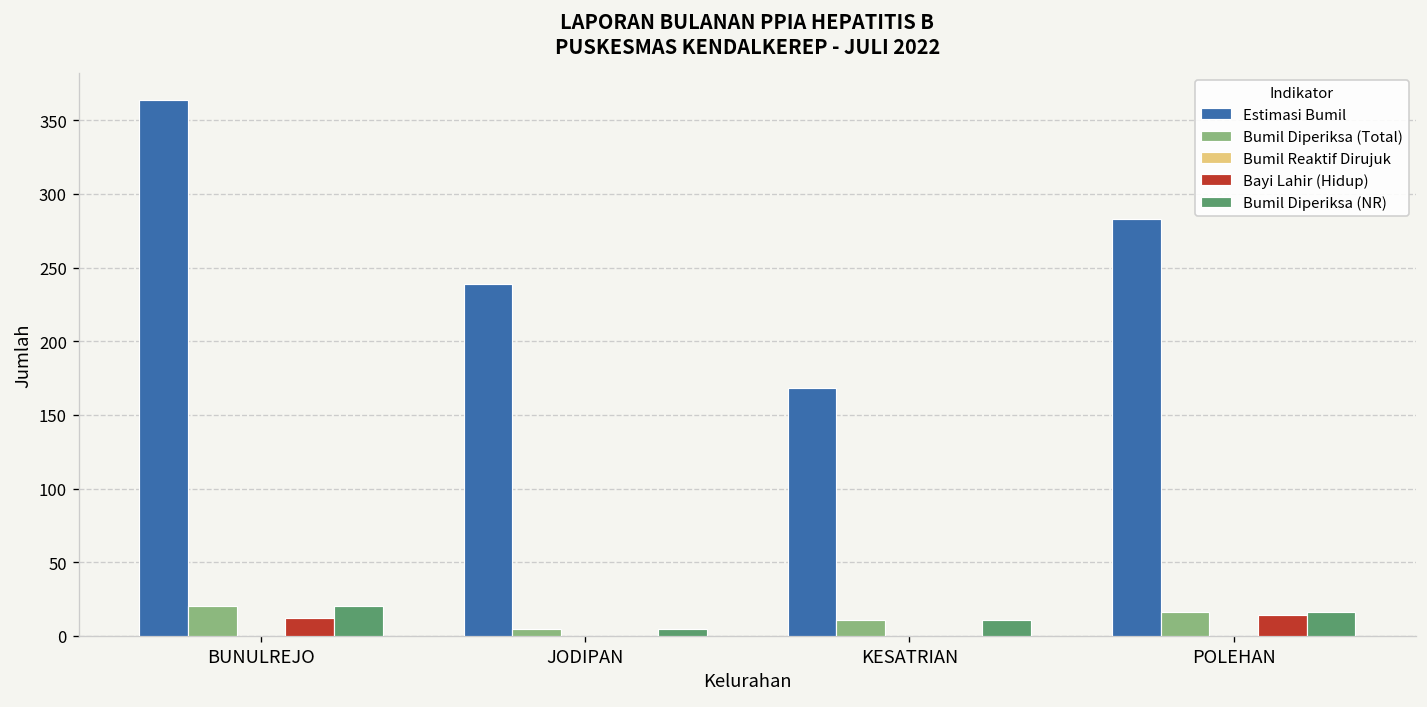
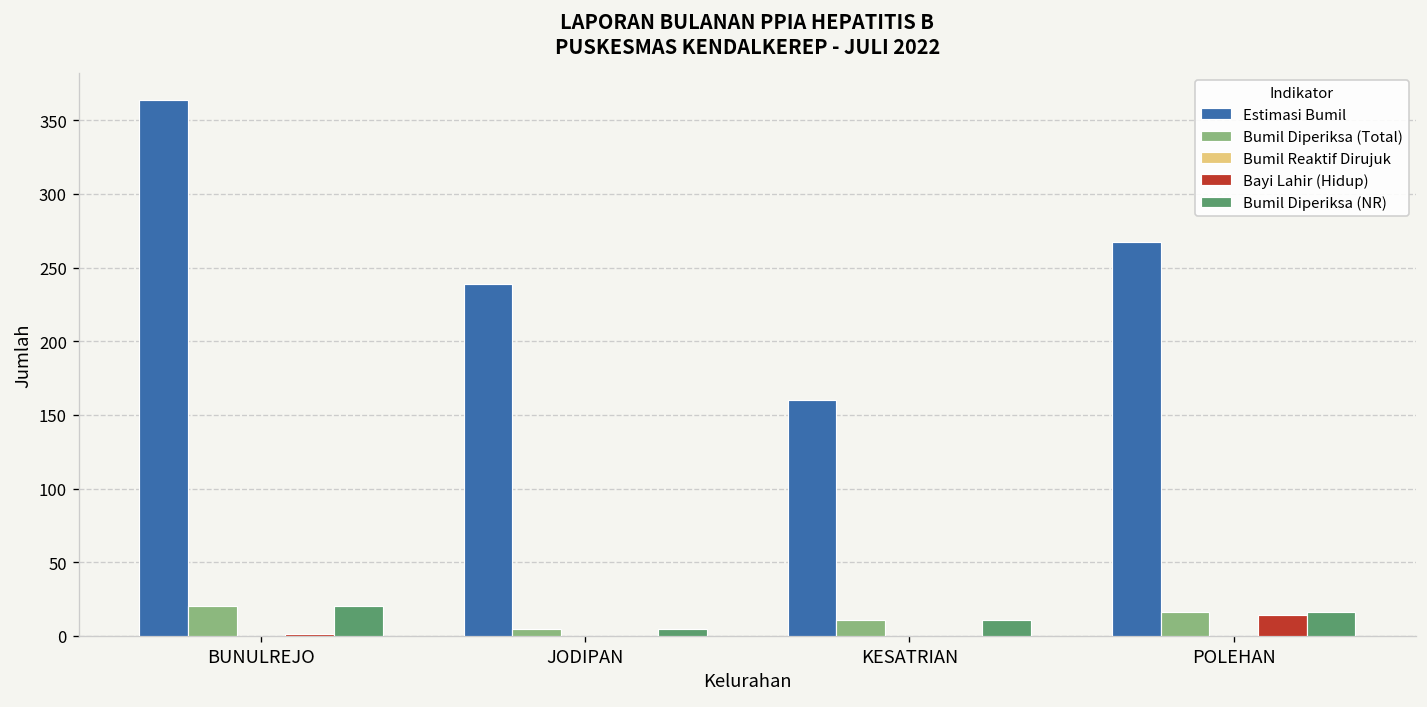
Bayi Lahir (Hidup), BUNULREJO: 12 -> 1
Estimasi Bumil, KESATRIAN: 168 -> 160
Estimasi Bumil, POLEHAN: 283 -> 267
